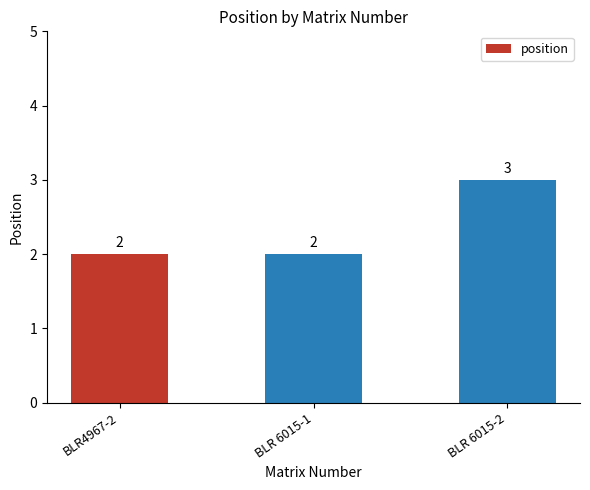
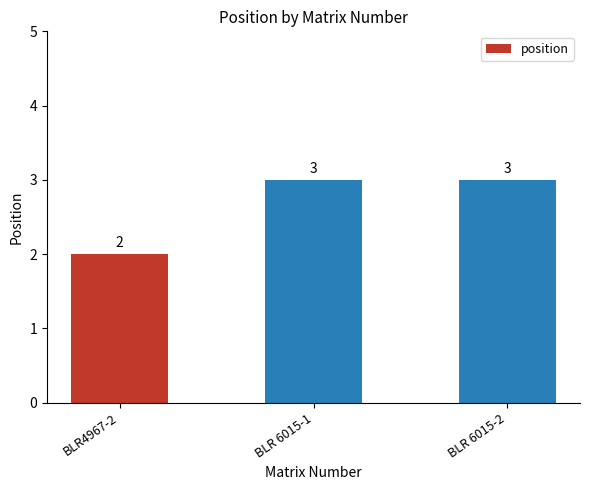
BLR 6015-1: 2 -> 3
